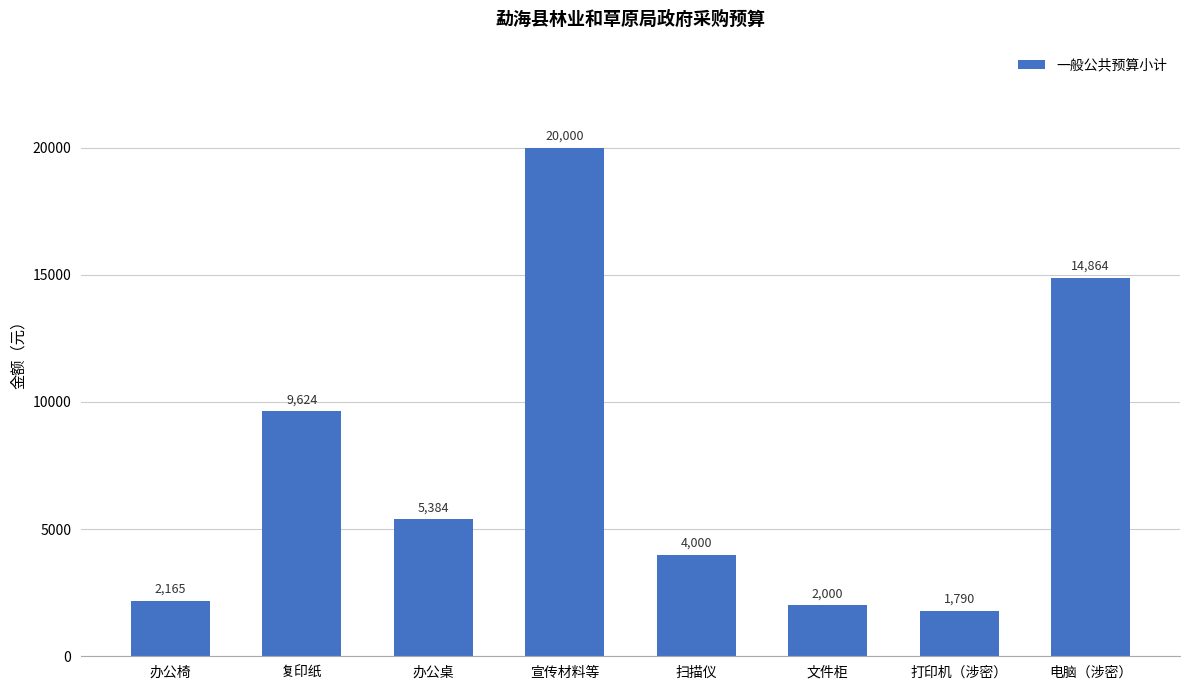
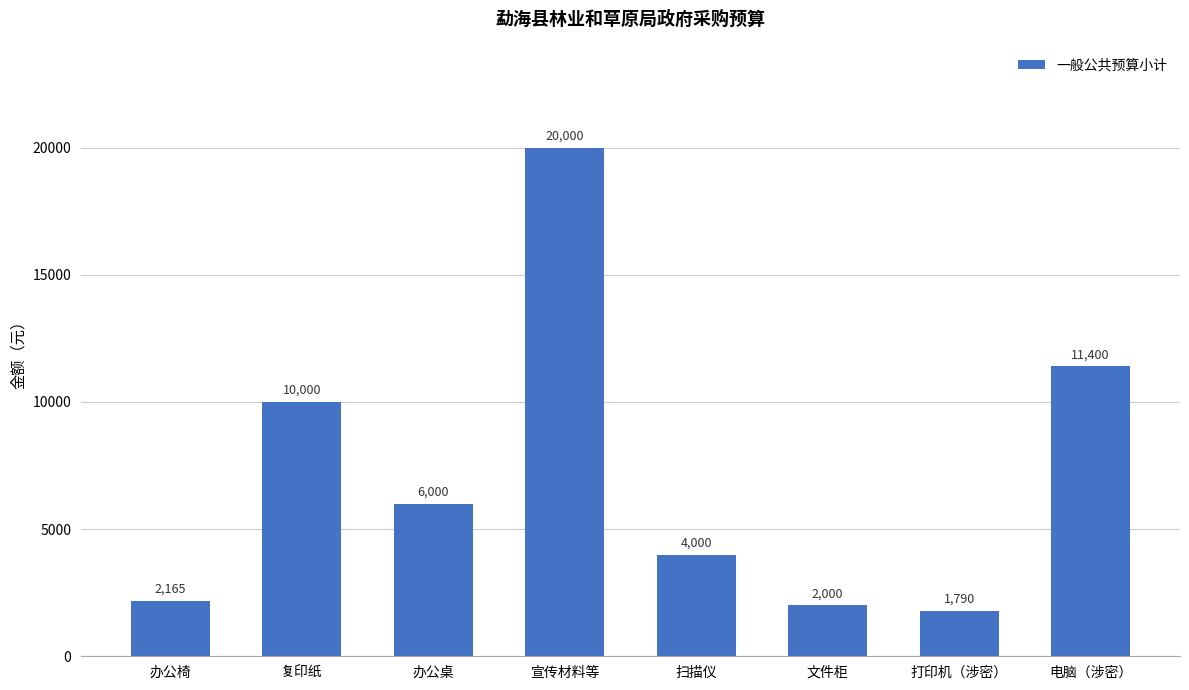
复印纸: 9,624 -> 10,000
办公桌: 5,384 -> 6,000
电脑（涉密）: 14,864 -> 11,400
